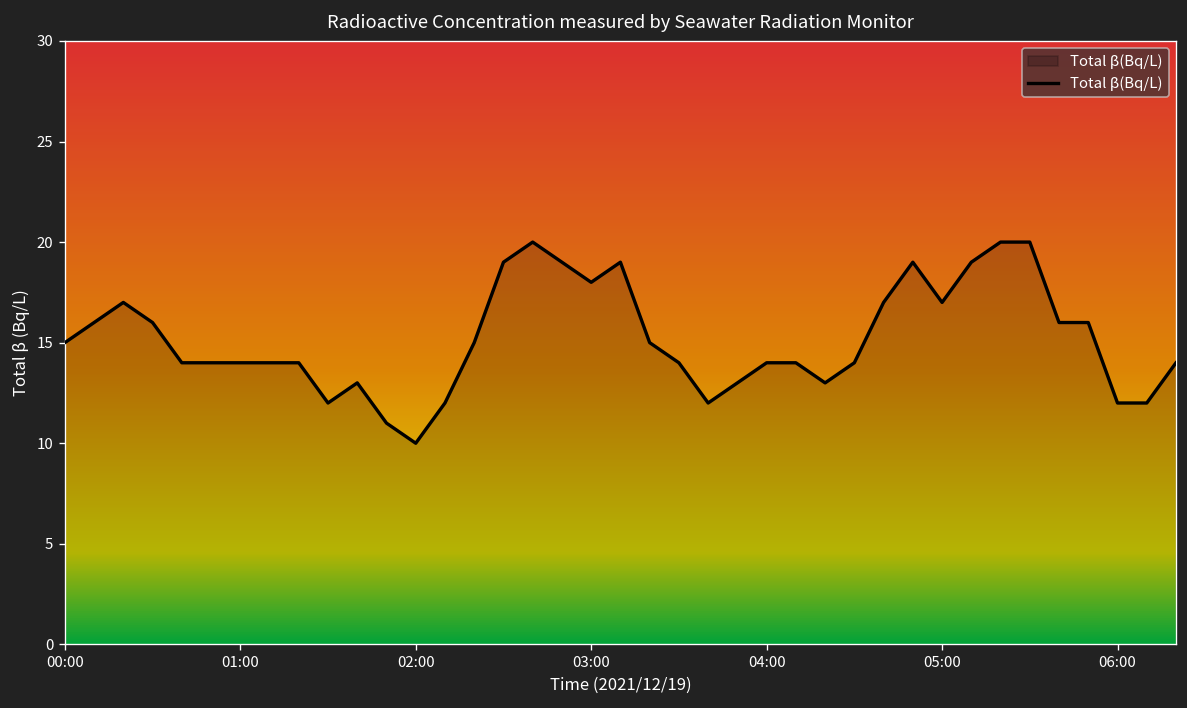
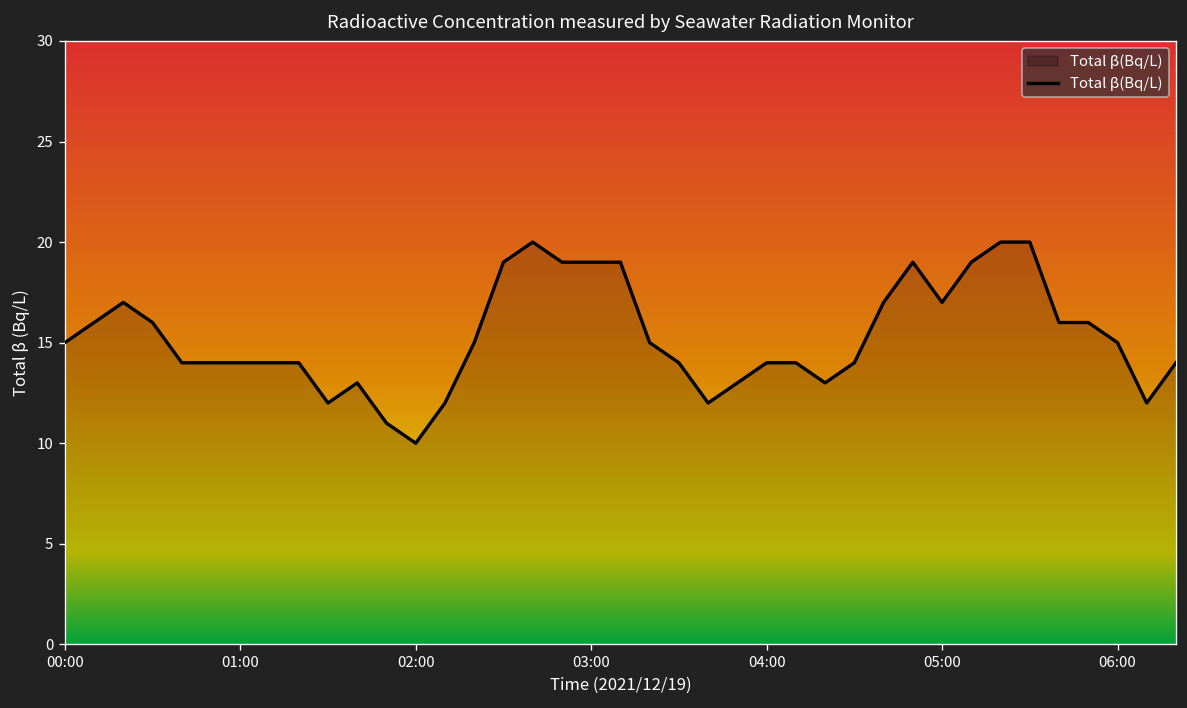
03:00: 18 -> 19
06:00: 12 -> 15
